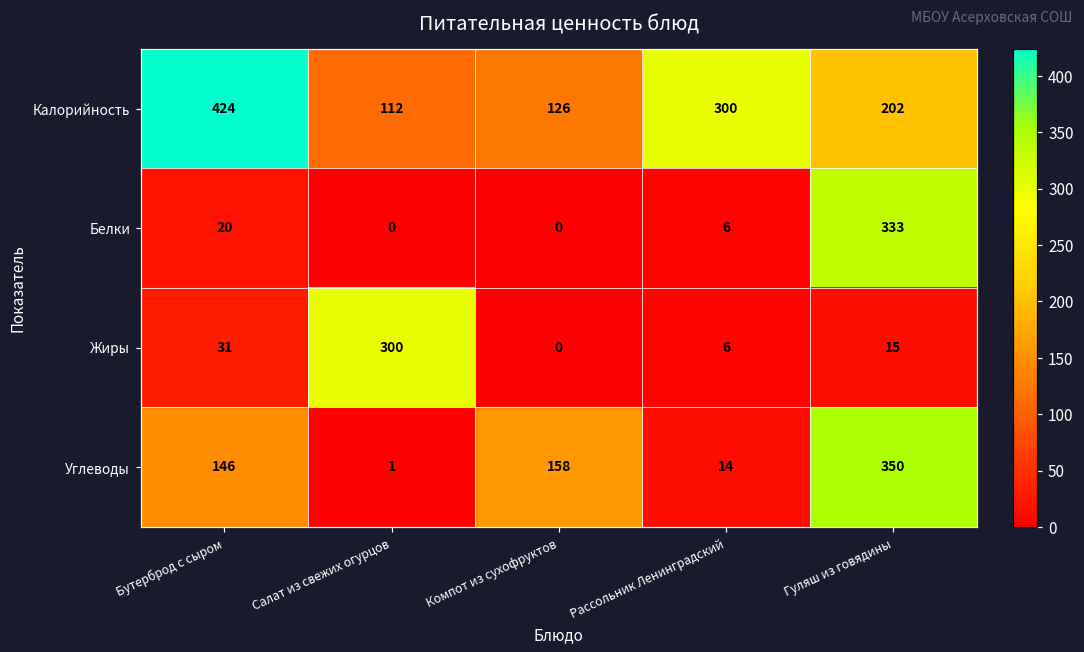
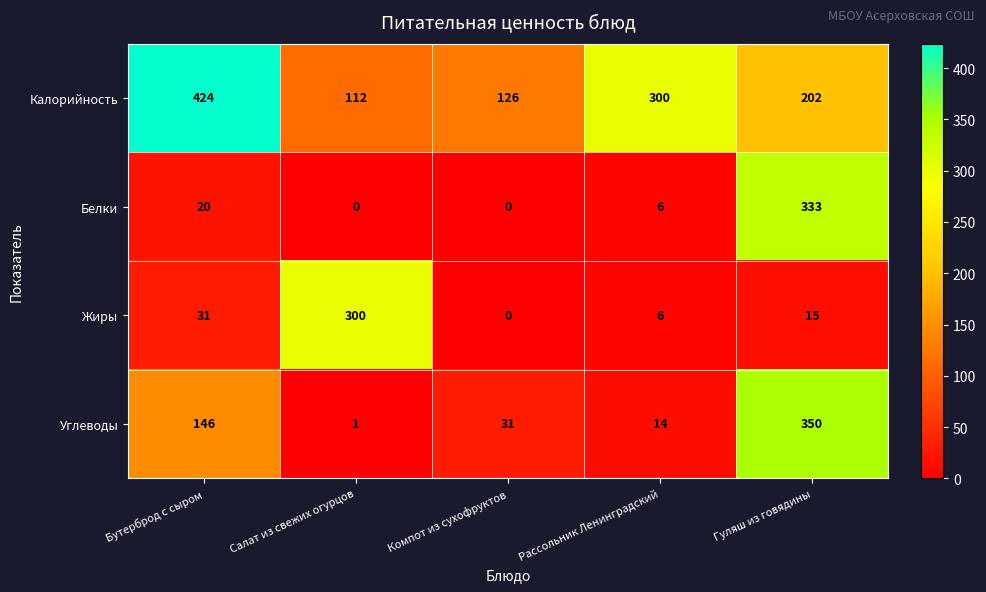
Углеводы, Компот из сухофруктов: 158 -> 31
